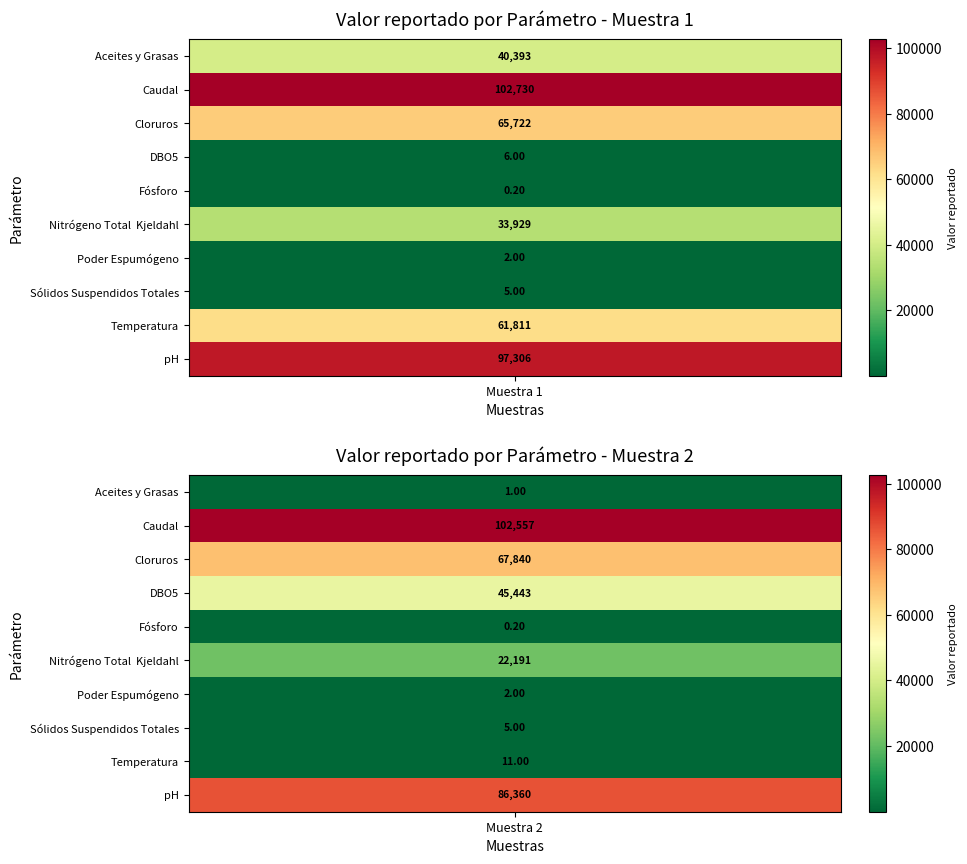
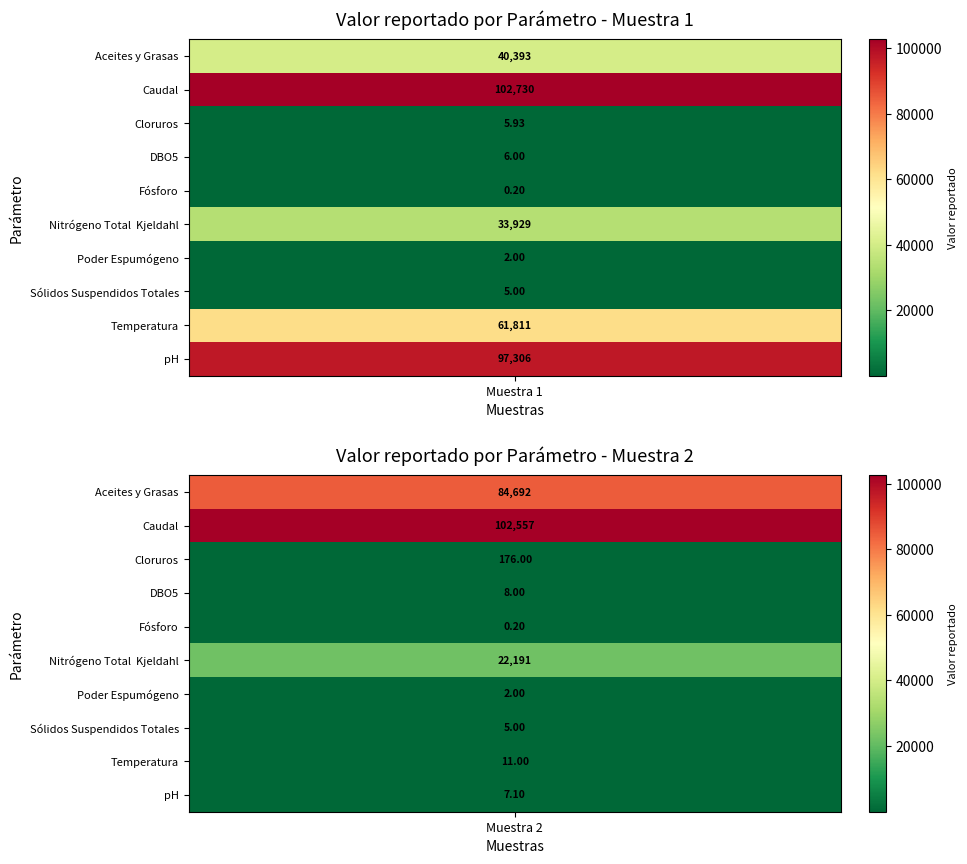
Valor reportado por Parámetro - Muestra 1, Cloruros, Muestra 1: 65,722 -> 5.93
Valor reportado por Parámetro - Muestra 2, Aceites y Grasas, Muestra 2: 1.00 -> 84,692
Valor reportado por Parámetro - Muestra 2, Cloruros, Muestra 2: 67,840 -> 176.00
Valor reportado por Parámetro - Muestra 2, DBO5, Muestra 2: 45,443 -> 8.00
Valor reportado por Parámetro - Muestra 2, pH, Muestra 2: 86,360 -> 7.10
